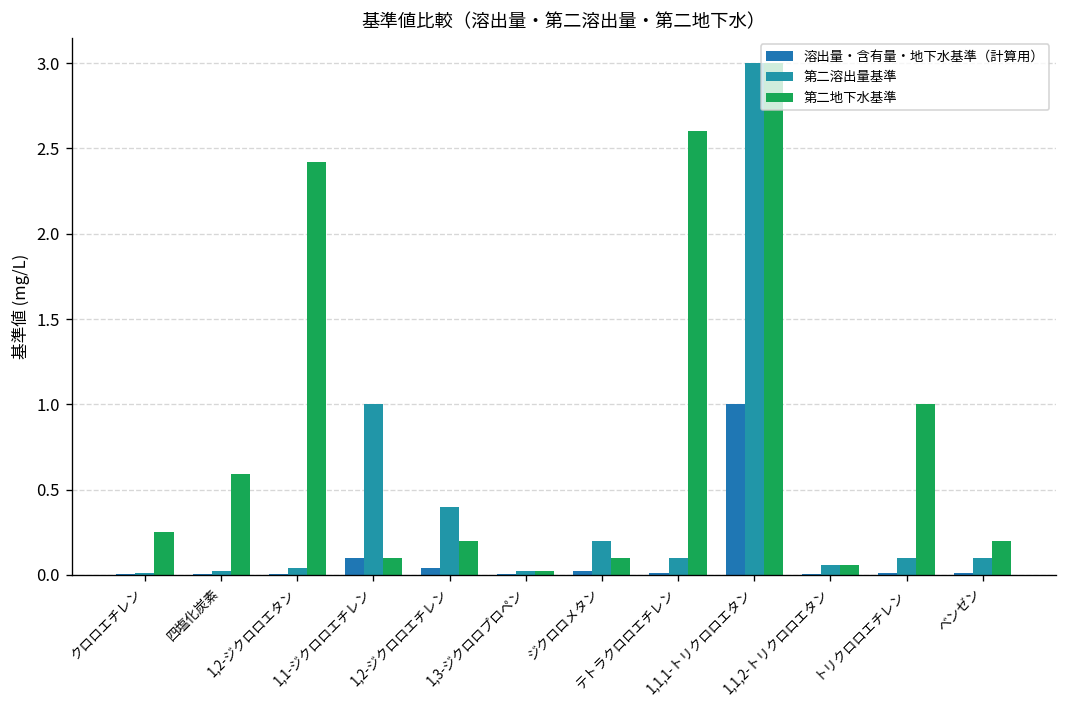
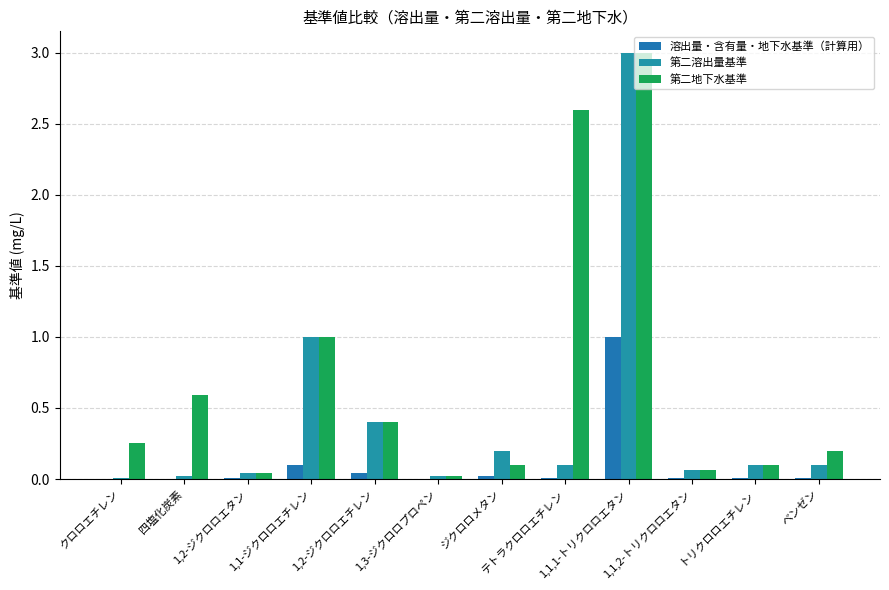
第二地下水基準, 1,2-ジクロロエタン: 2.42 -> 0.04
第二地下水基準, 1,1-ジクロロエチレン: 0.1 -> 1.0
第二地下水基準, 1,2-ジクロロエチレン: 0.2 -> 0.4
第二地下水基準, トリクロロエチレン: 1.0 -> 0.1
